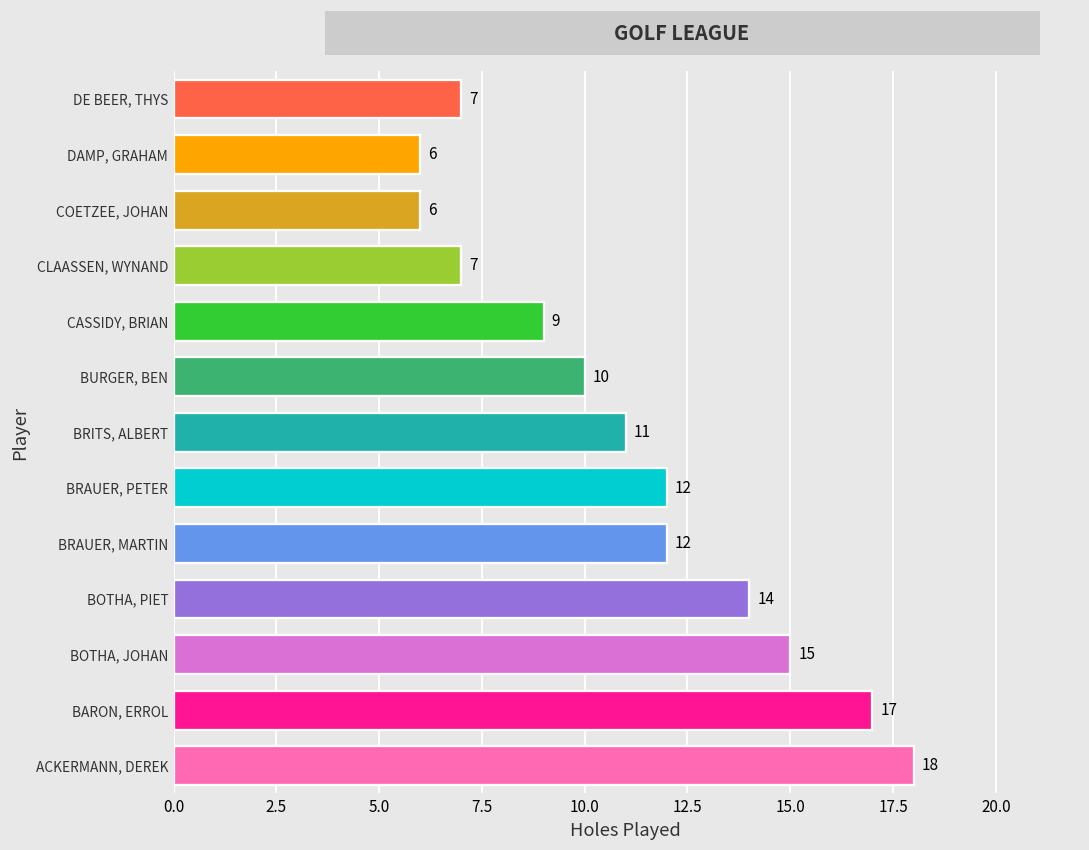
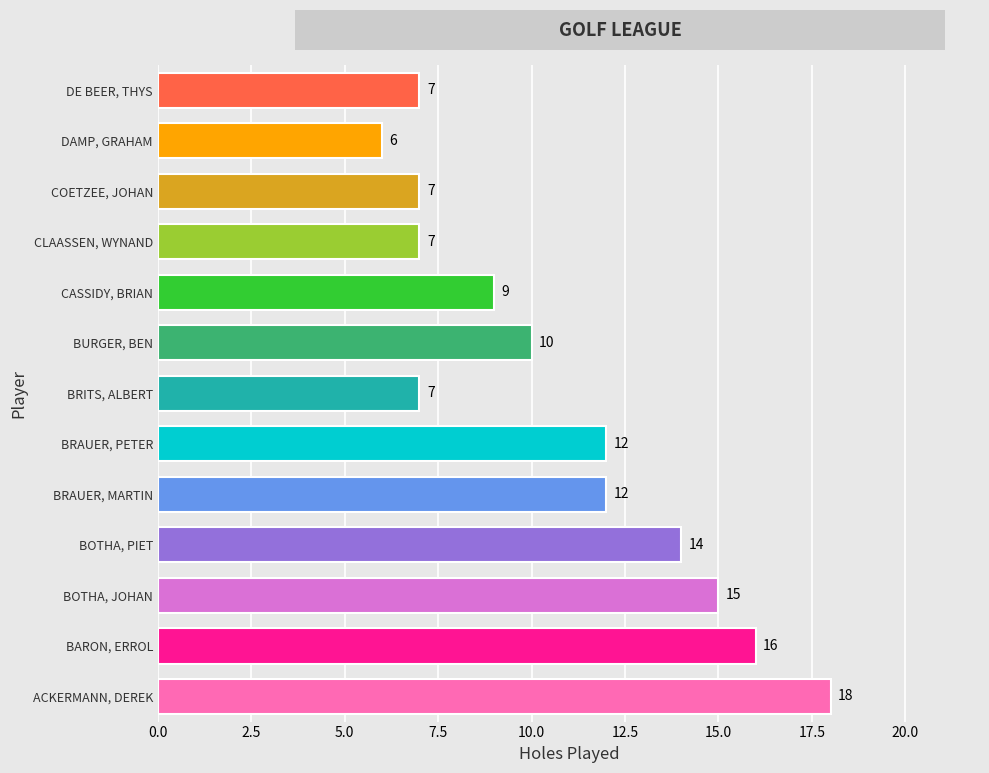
COETZEE, JOHAN: 6 -> 7
BRITS, ALBERT: 11 -> 7
BARON, ERROL: 17 -> 16
